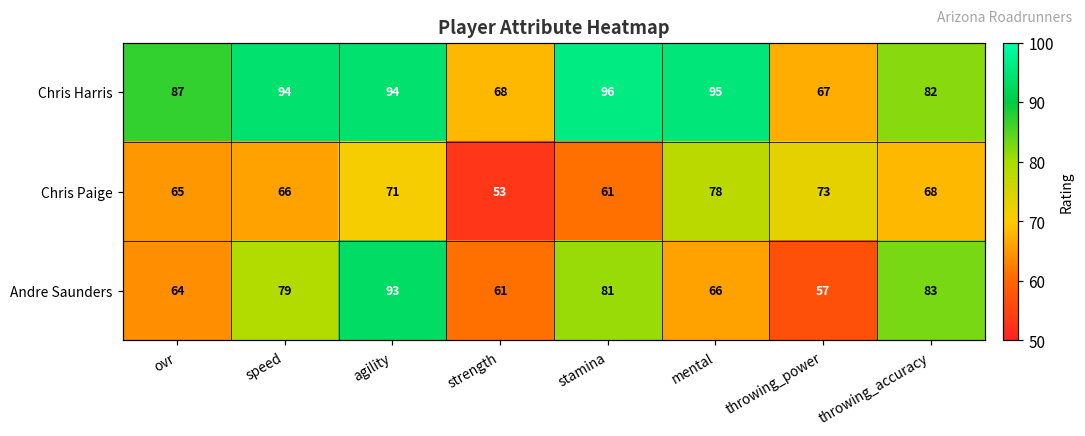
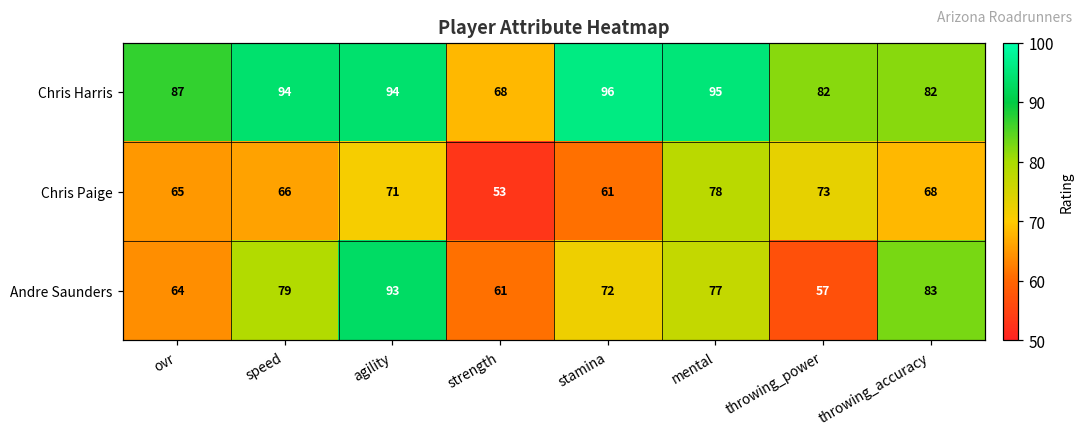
Chris Harris, throwing_power: 67 -> 82
Andre Saunders, stamina: 81 -> 72
Andre Saunders, mental: 66 -> 77
